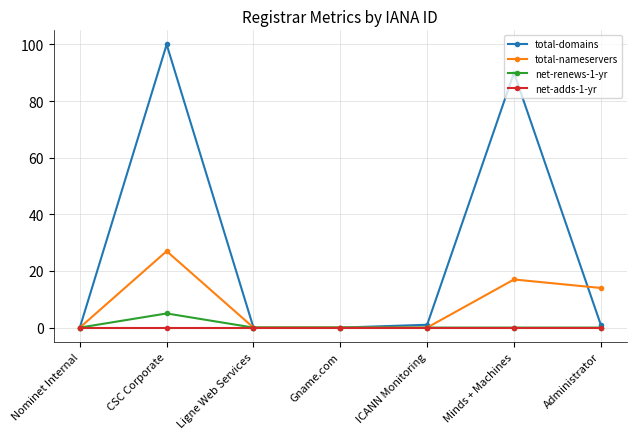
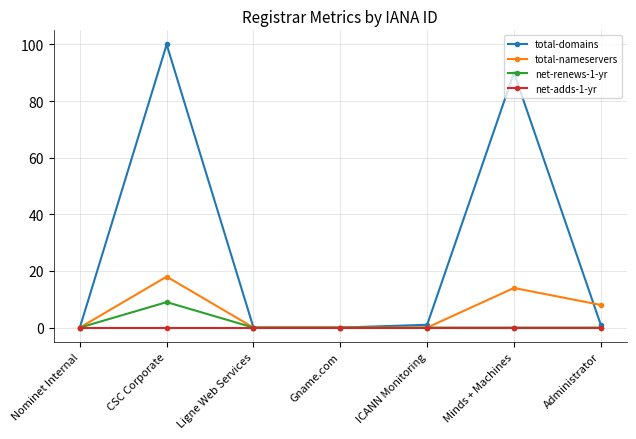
total-nameservers, CSC Corporate: 27 -> 18
net-renews-1-yr, CSC Corporate: 5 -> 9
total-nameservers, Minds + Machines: 17 -> 14
total-nameservers, Administrator: 14 -> 8
